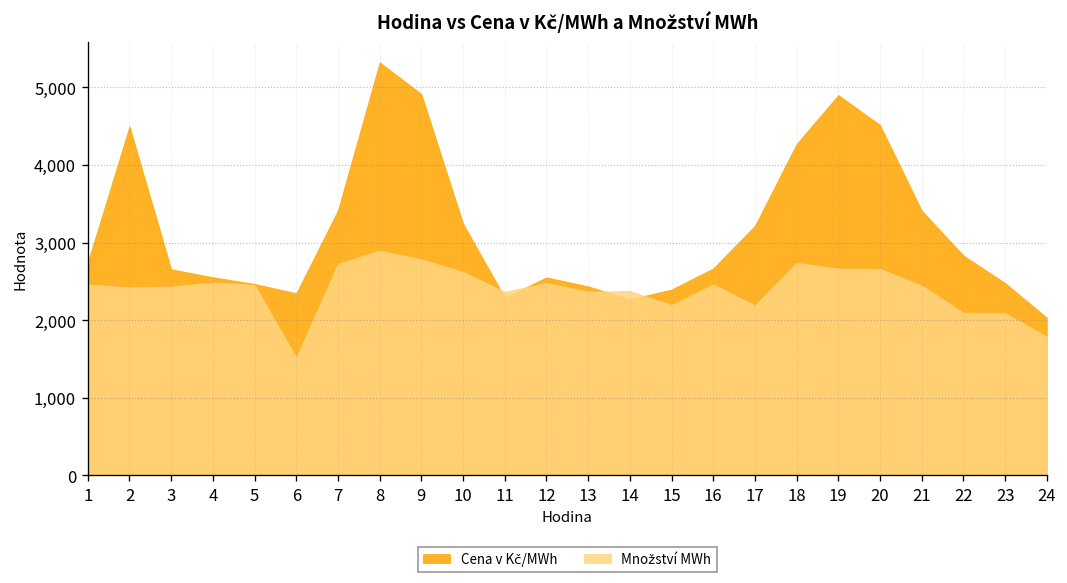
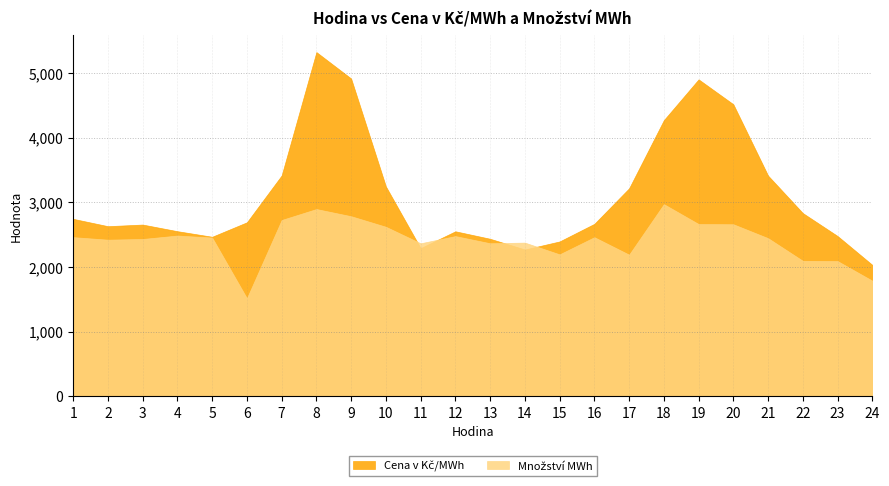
Cena v Kč/MWh, 2: 4,500 -> 2,600
Cena v Kč/MWh, 6: 2,300 -> 2,700
Množství MWh, 18: 2,700 -> 3,000
